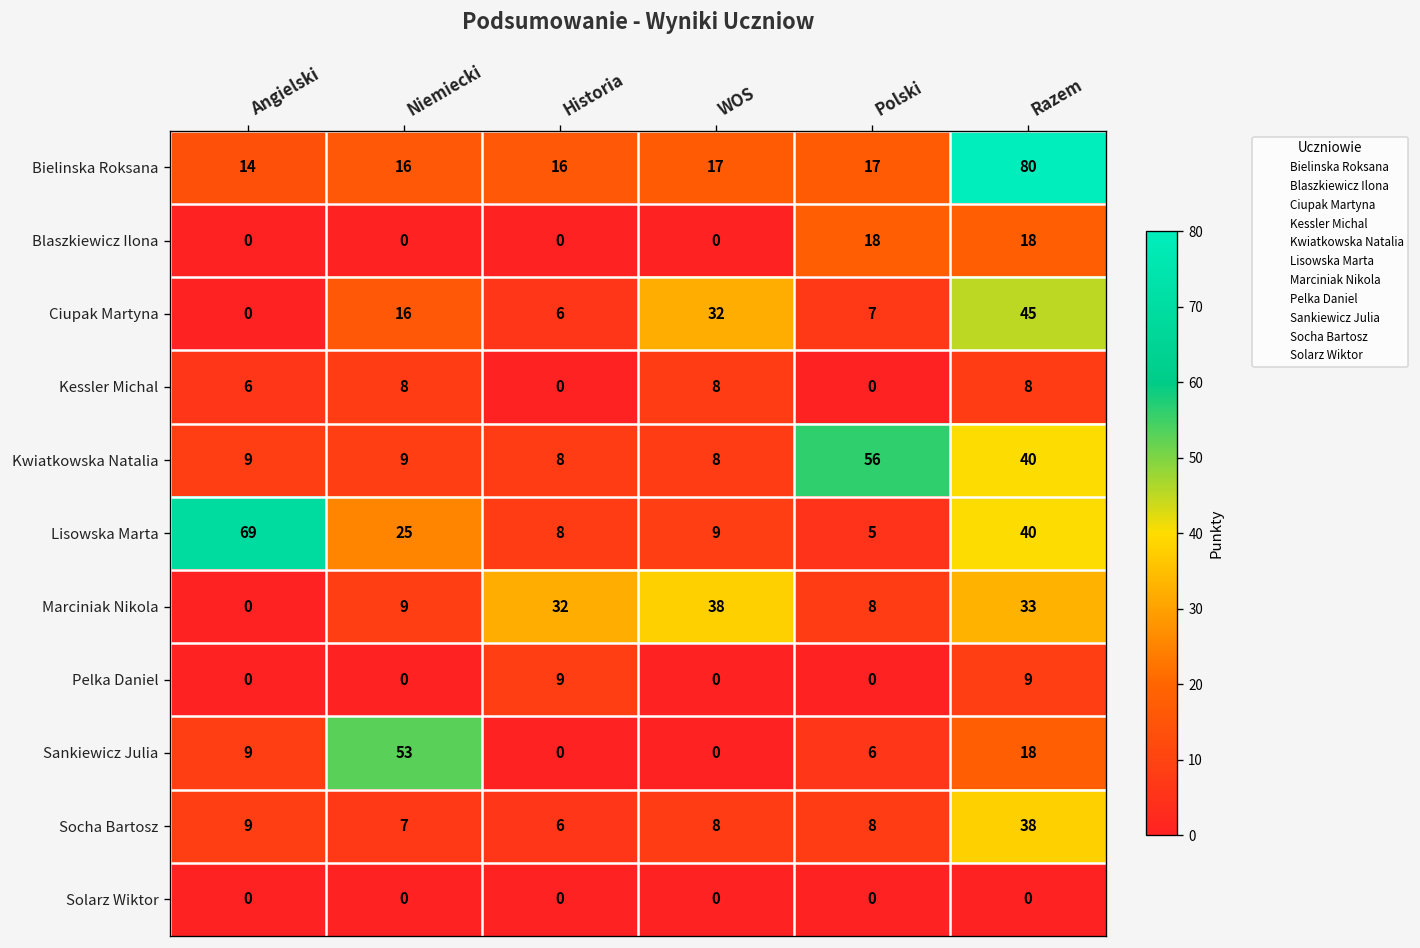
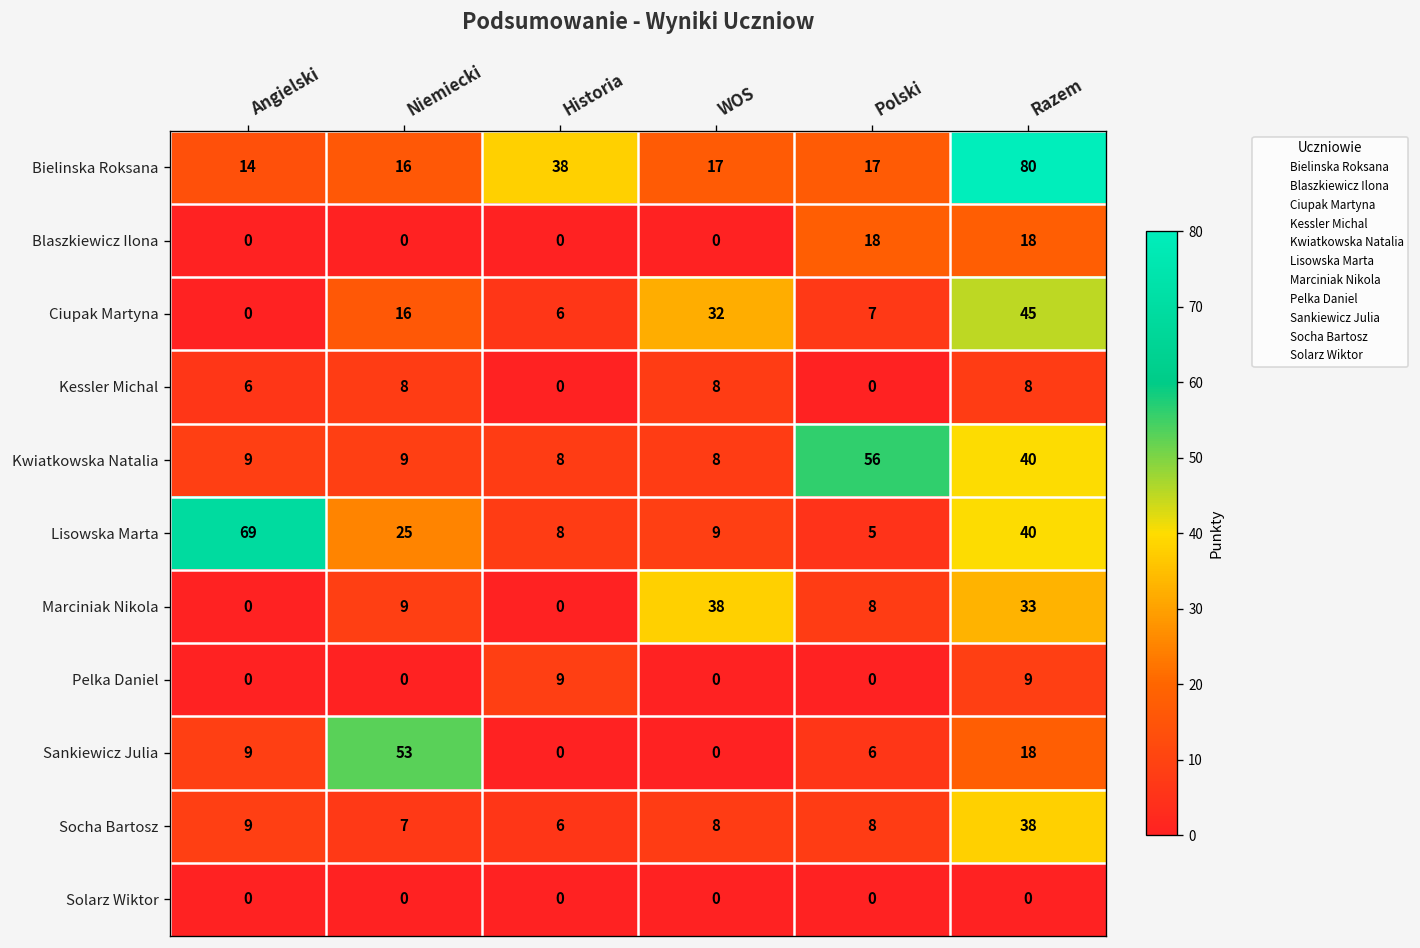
Bielinska Roksana, Historia: 16 -> 38
Marciniak Nikola, Historia: 32 -> 0
